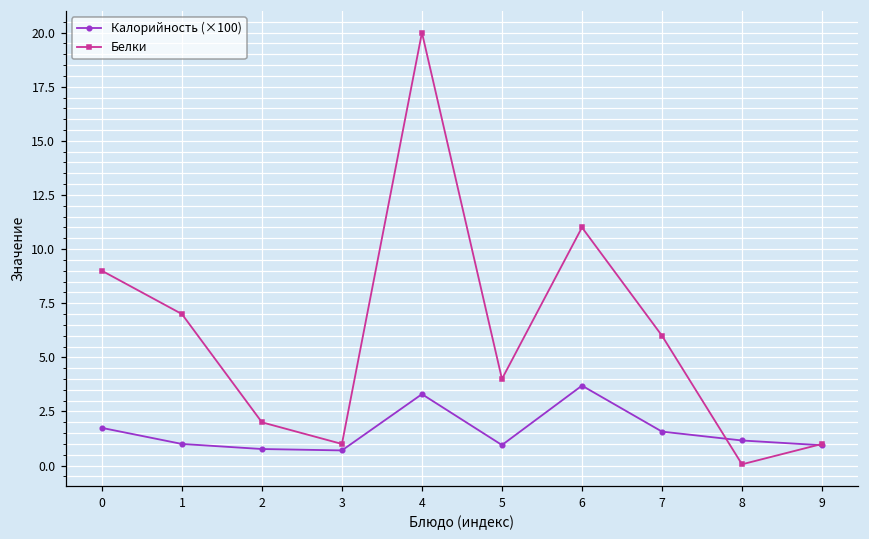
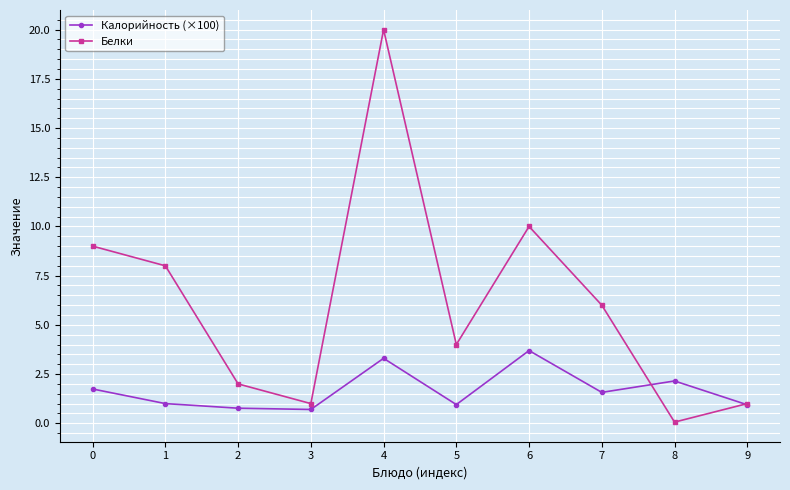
Белки, 1: 7 -> 8
Белки, 6: 11 -> 10
Калорийность (×100), 8: 1.2 -> 2.2
